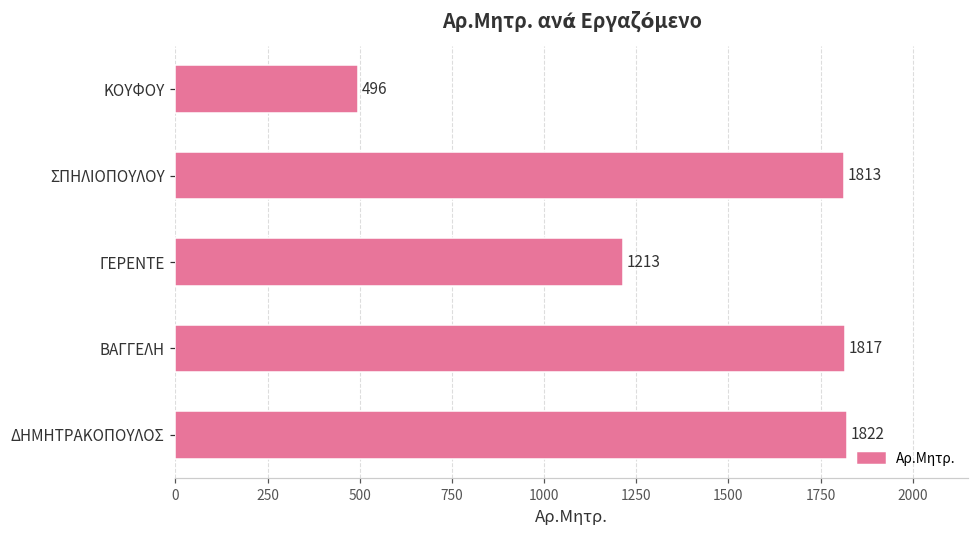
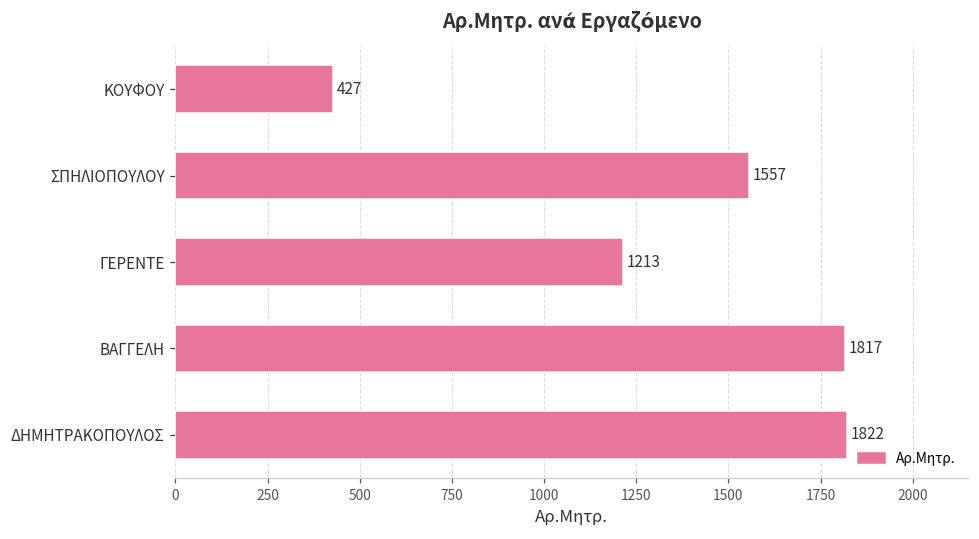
ΚΟΥΦΟΥ: 496 -> 427
ΣΠΗΛΙΟΠΟΥΛΟΥ: 1813 -> 1557
